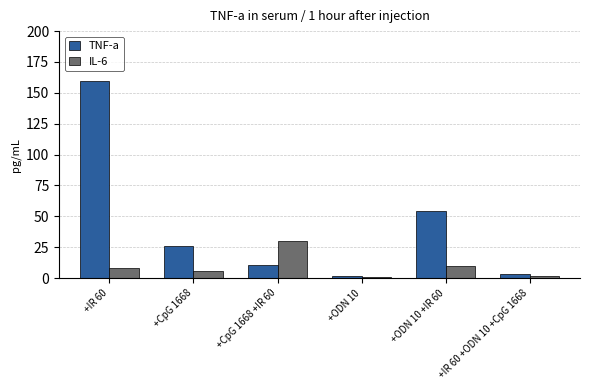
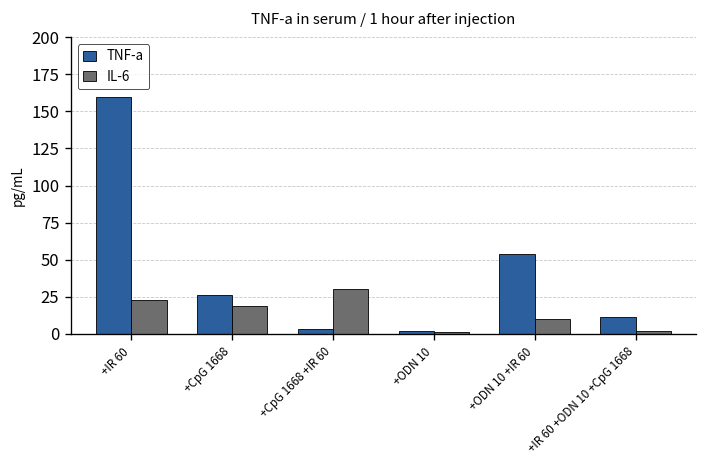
IL-6, +IR 60: 8 -> 23
IL-6, +CpG 1668: 6 -> 19
TNF-a, +CpG 1668 +IR 60: 11 -> 3
TNF-a, +IR 60 +ODN 10 +CpG 1668: 3 -> 11
